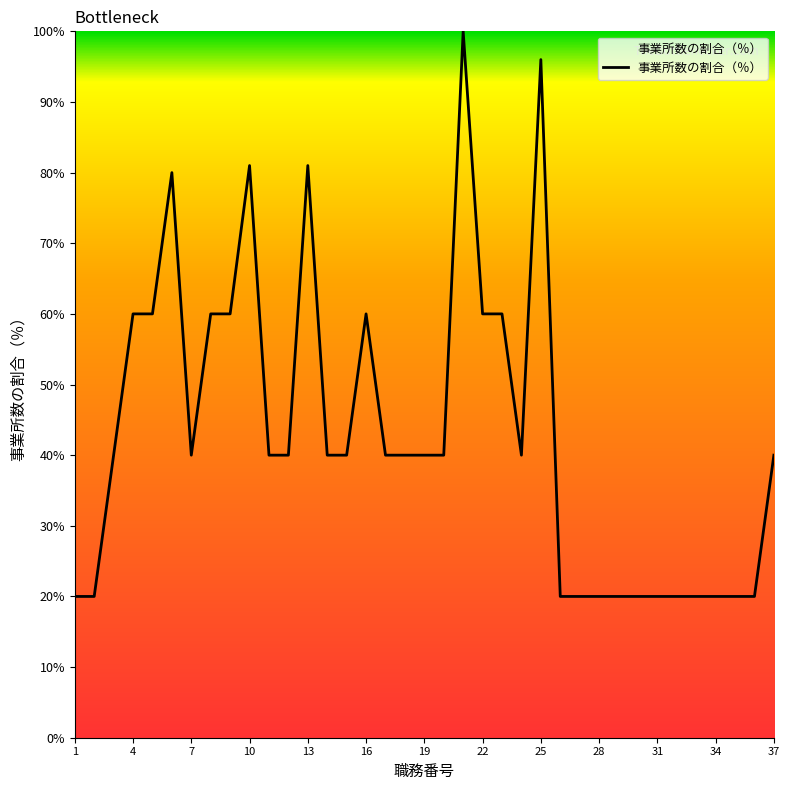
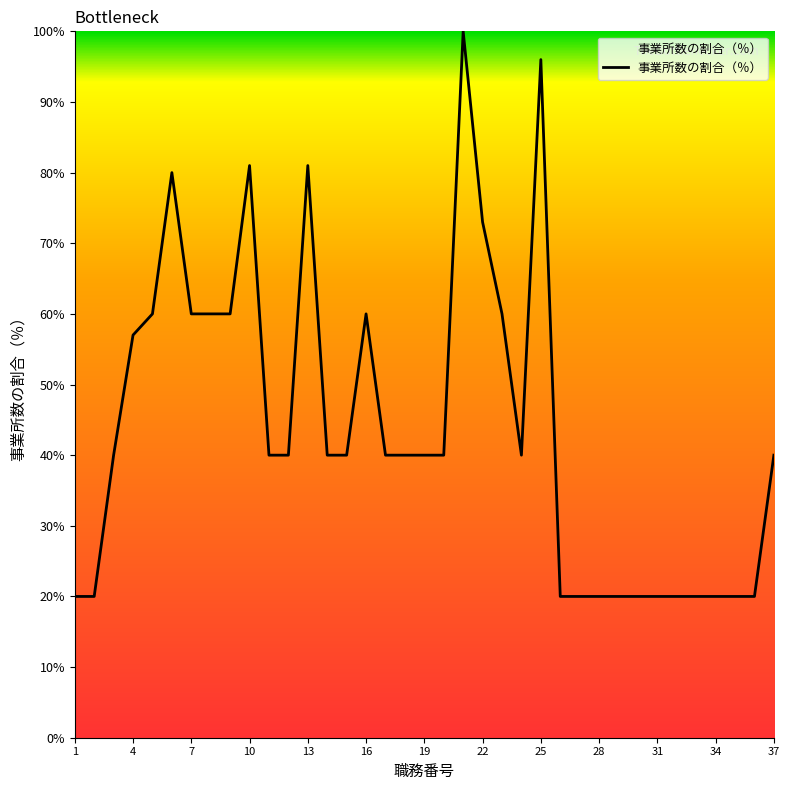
4: 60% -> 57%
7: 40% -> 60%
22: 60% -> 73%
